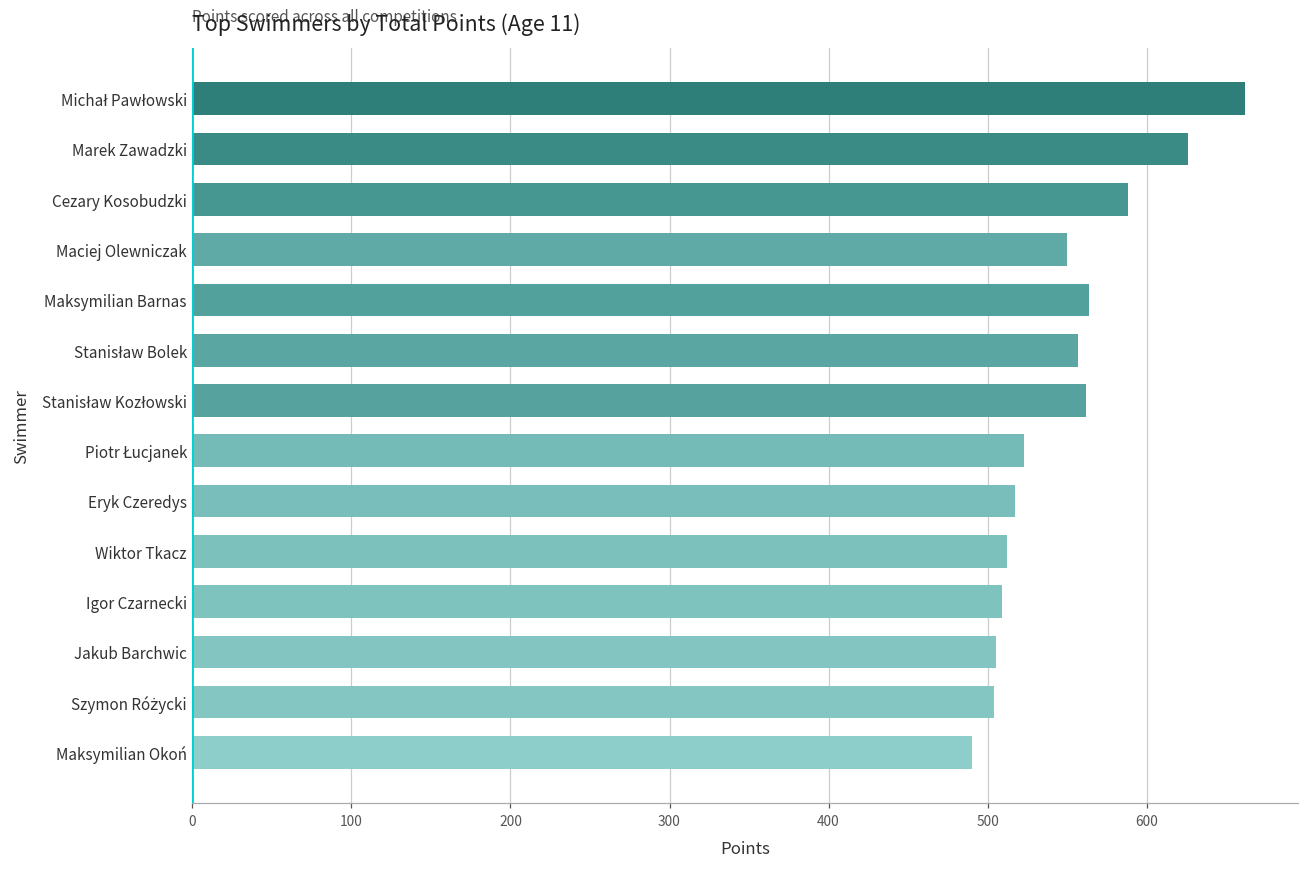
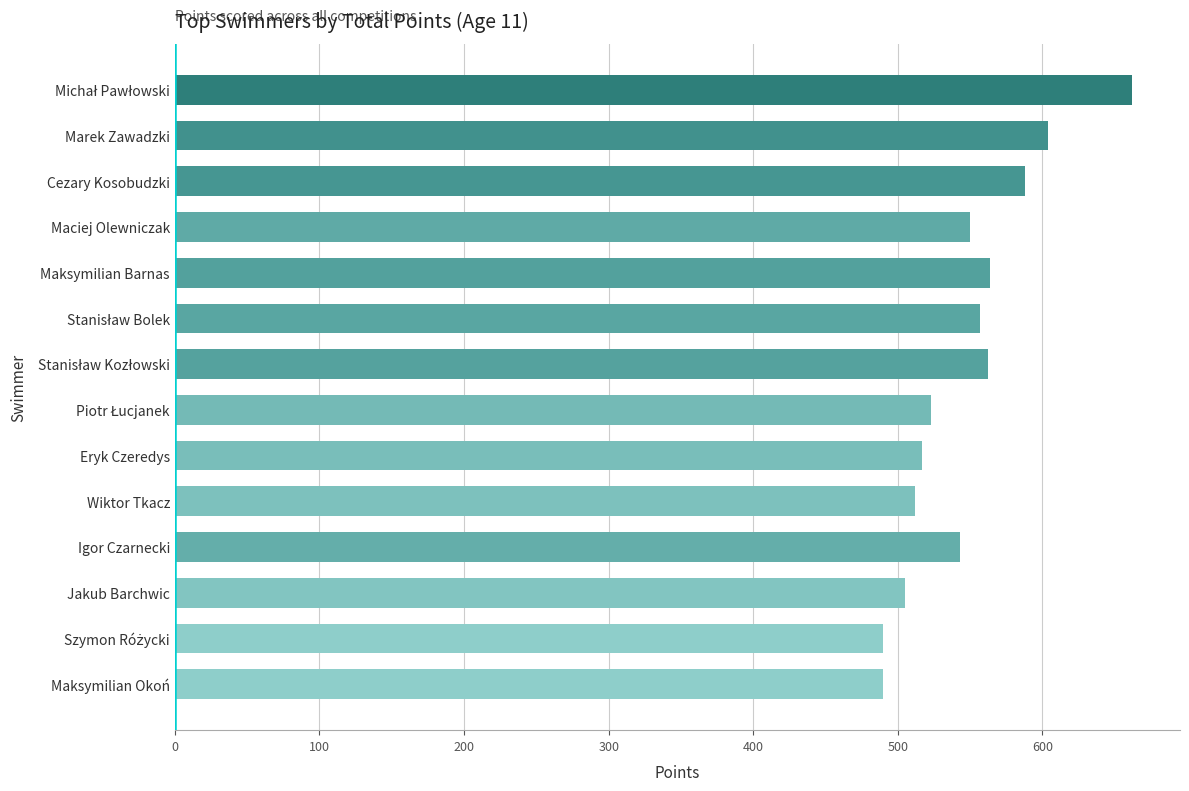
Marek Zawadzki: 626 -> 604
Igor Czarnecki: 509 -> 543
Szymon Różycki: 504 -> 490
